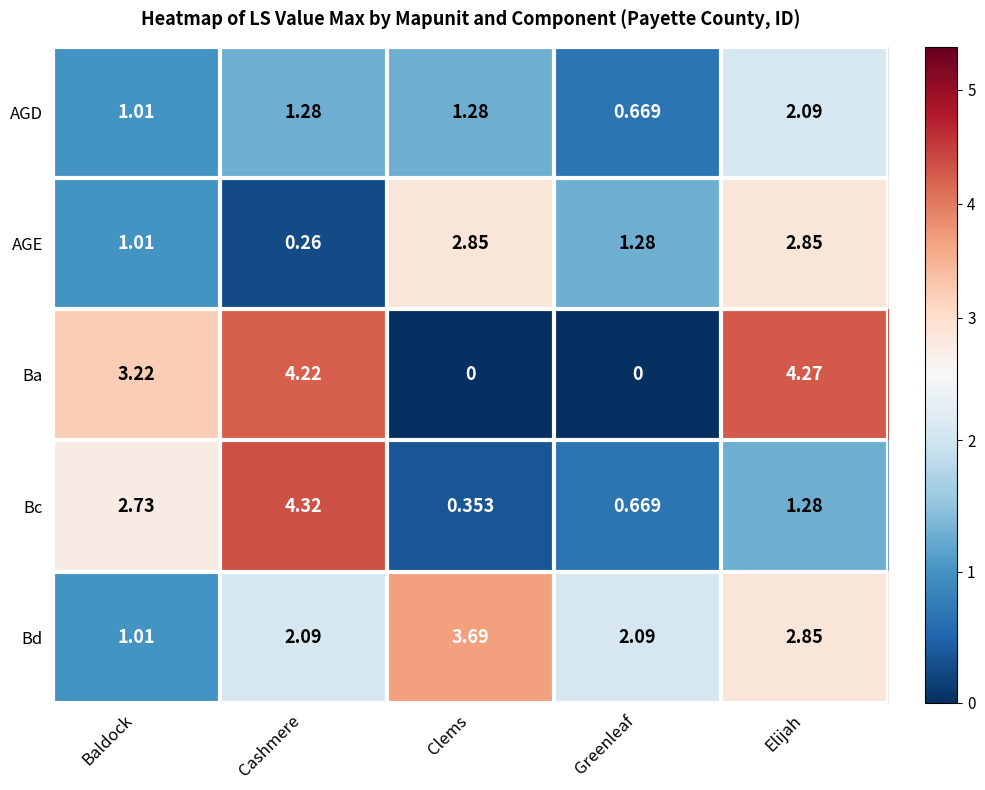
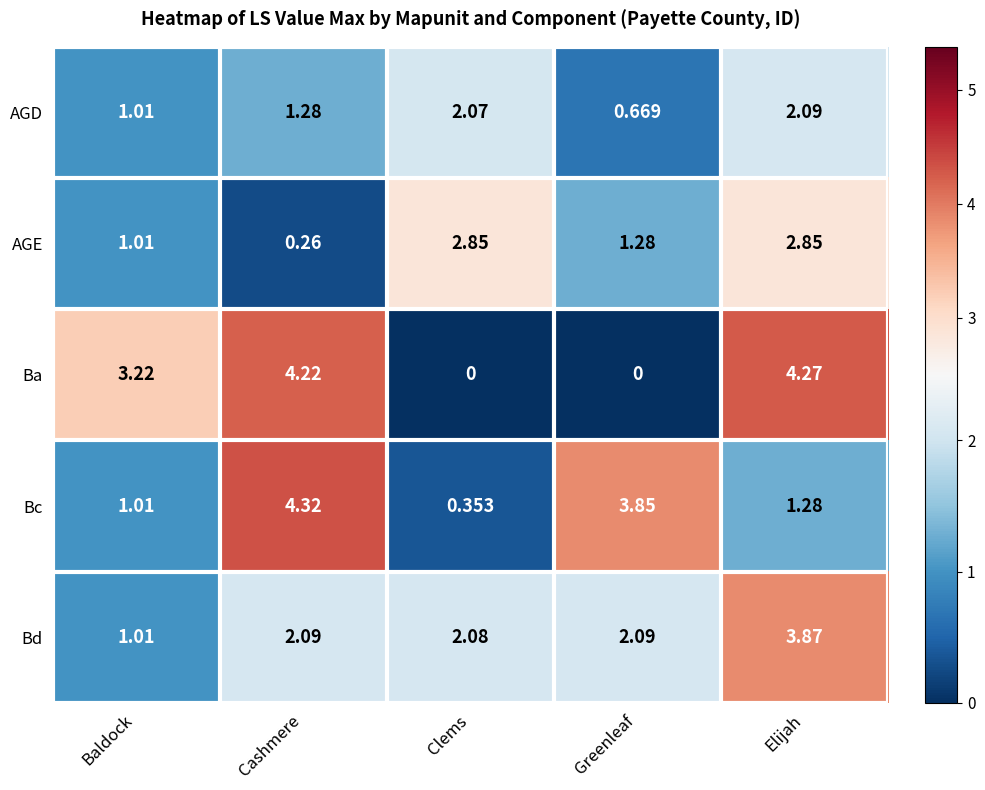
AGD, Clems: 1.28 -> 2.07
Bc, Baldock: 2.73 -> 1.01
Bc, Greenleaf: 0.669 -> 3.85
Bd, Clems: 3.69 -> 2.08
Bd, Elijah: 2.85 -> 3.87
